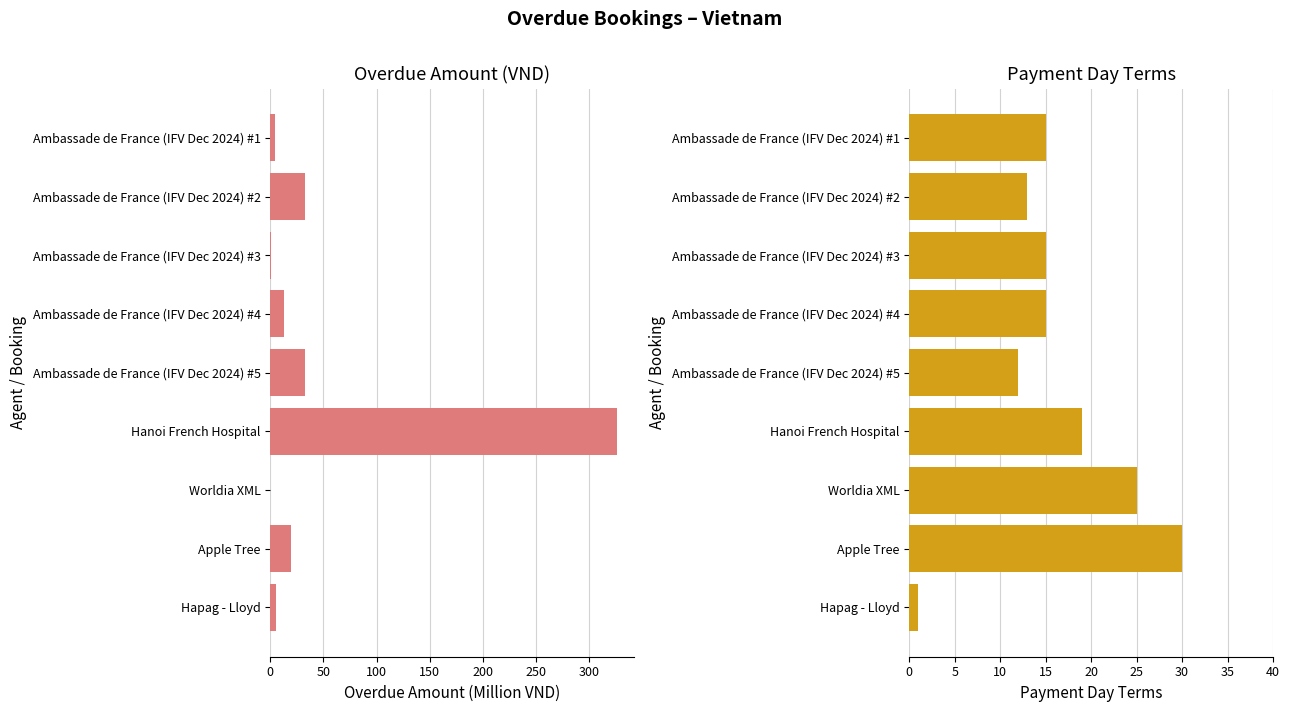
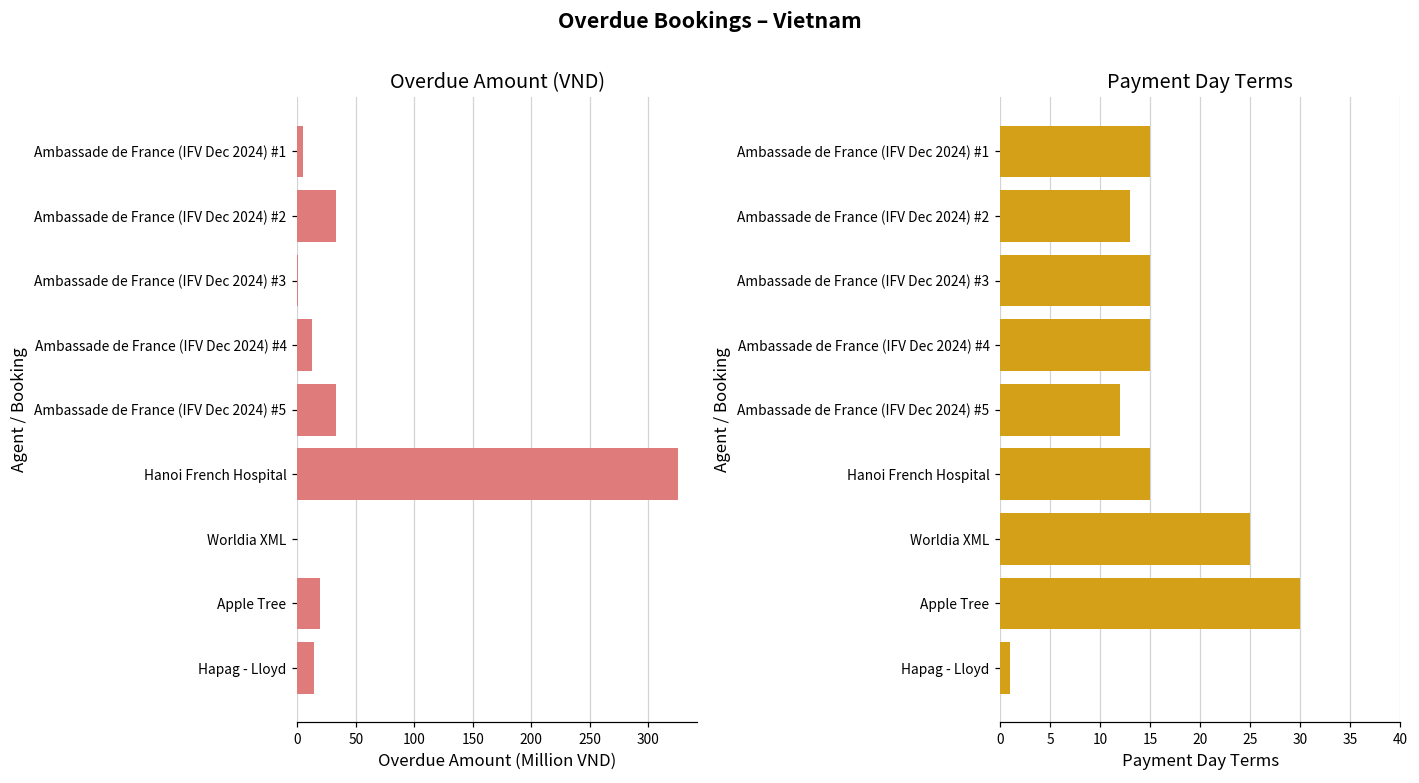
Overdue Amount (VND), Hapag - Lloyd: 6 -> 14
Payment Day Terms, Hanoi French Hospital: 19 -> 15
